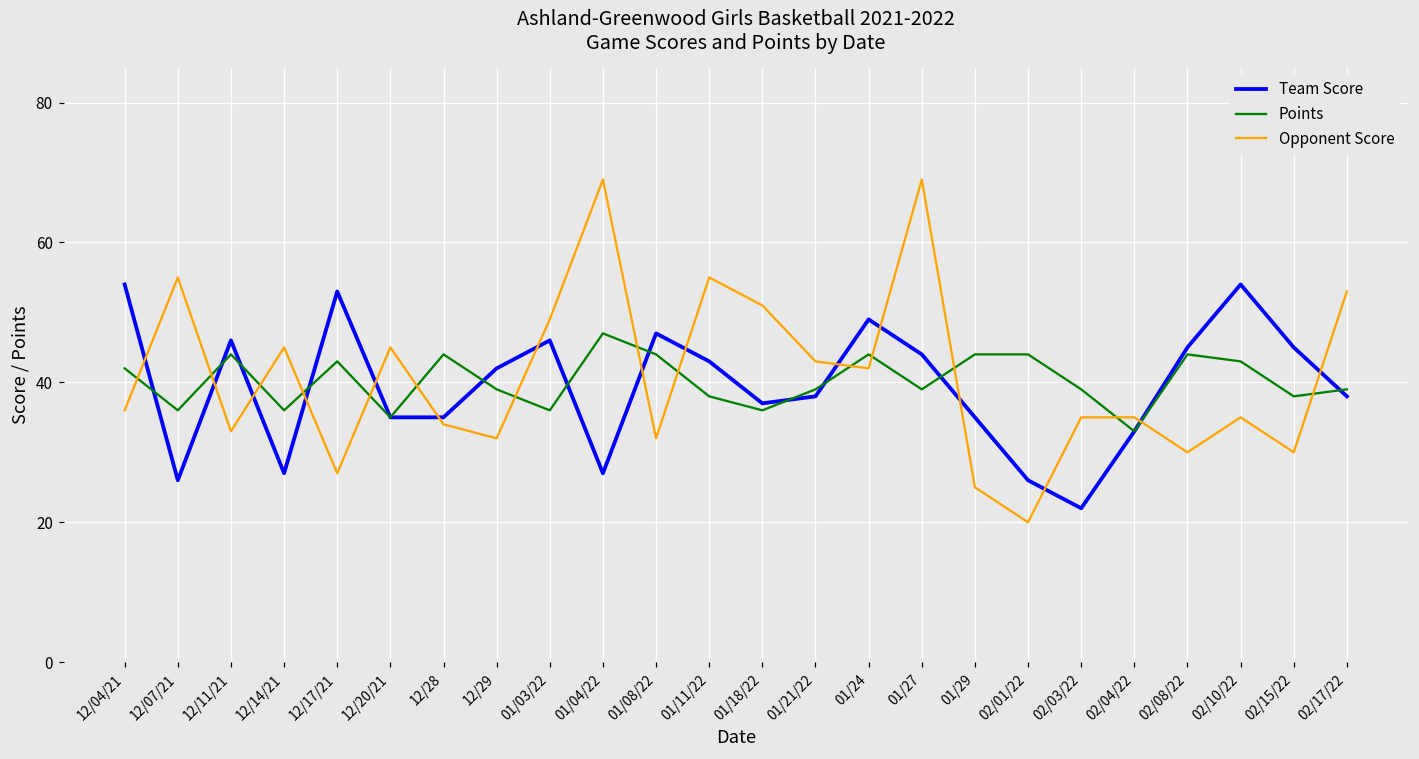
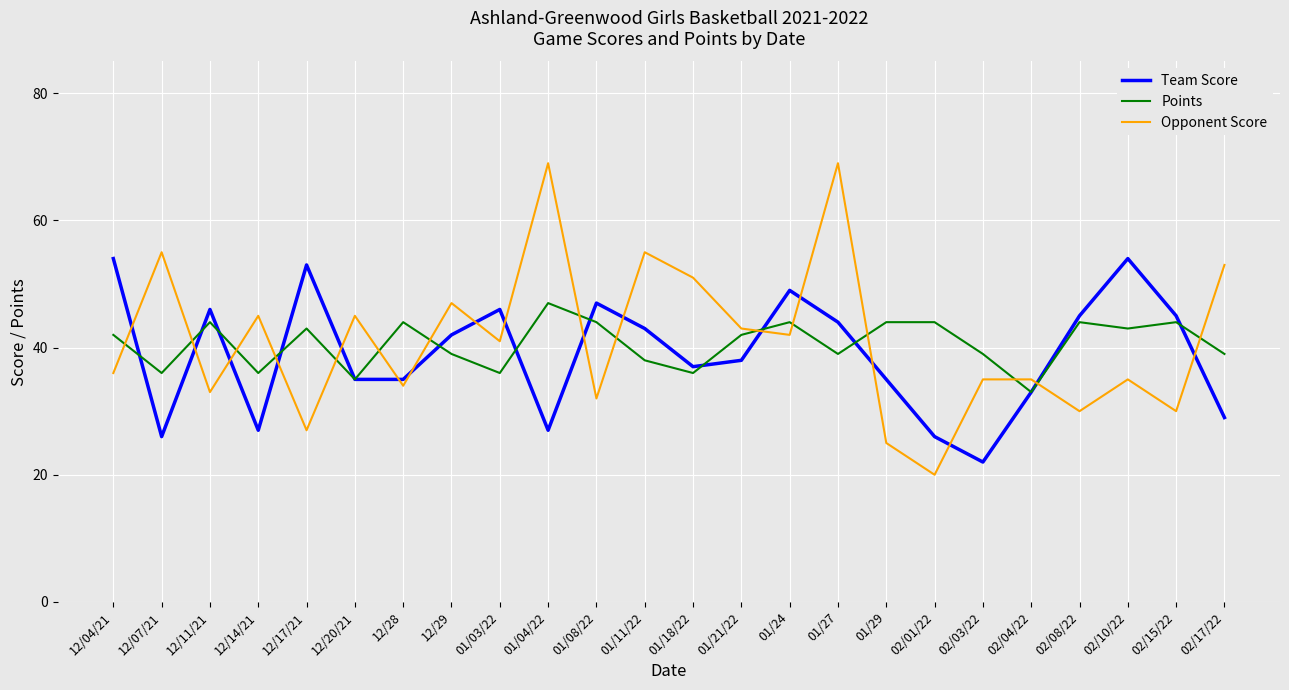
Opponent Score, 12/29: 32 -> 47
Opponent Score, 01/03/22: 49 -> 41
Points, 01/21/22: 39 -> 42
Points, 02/15/22: 38 -> 44
Team Score, 02/17/22: 38 -> 29
